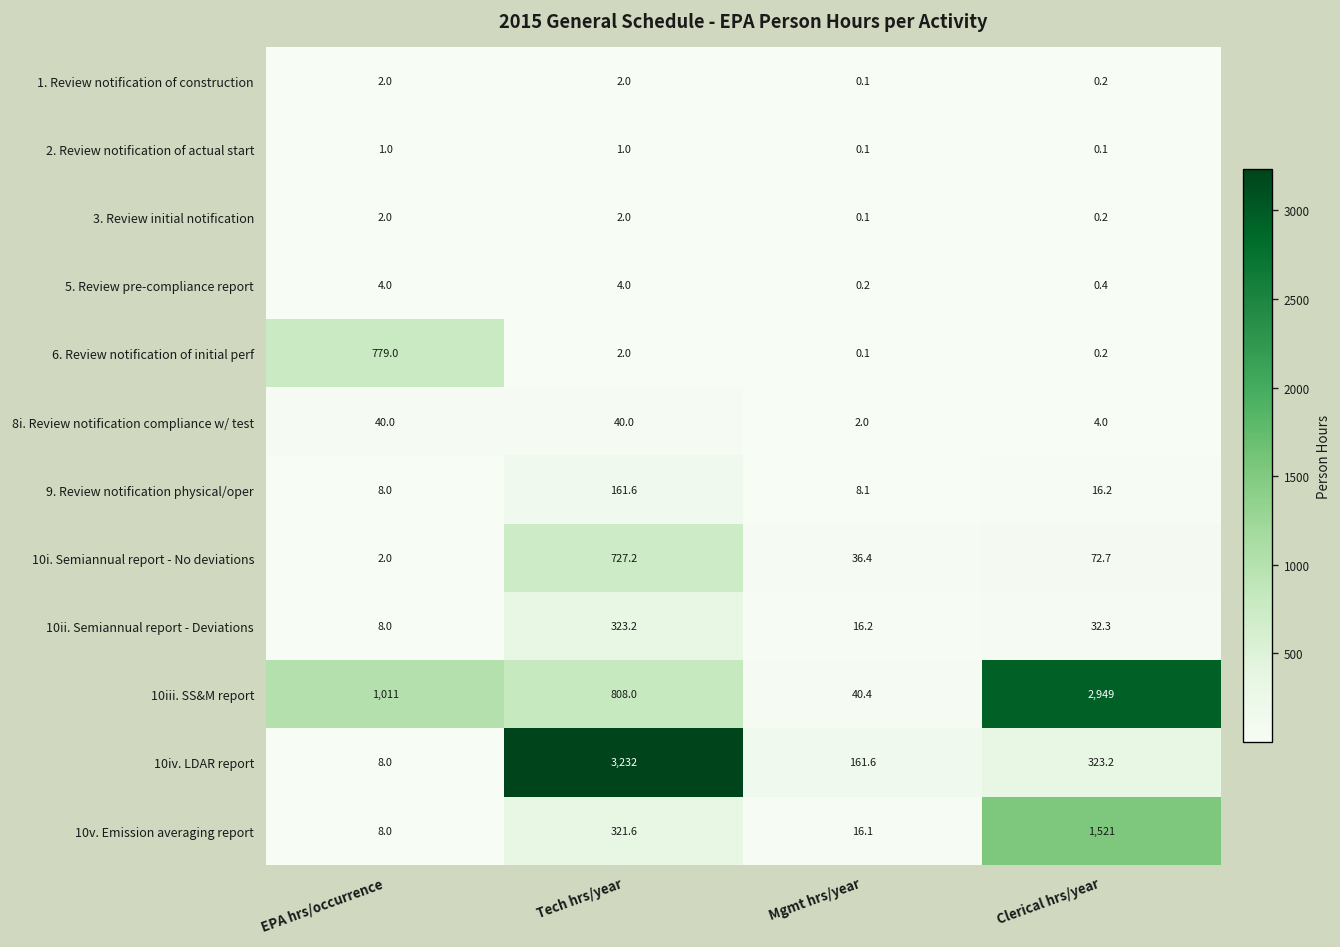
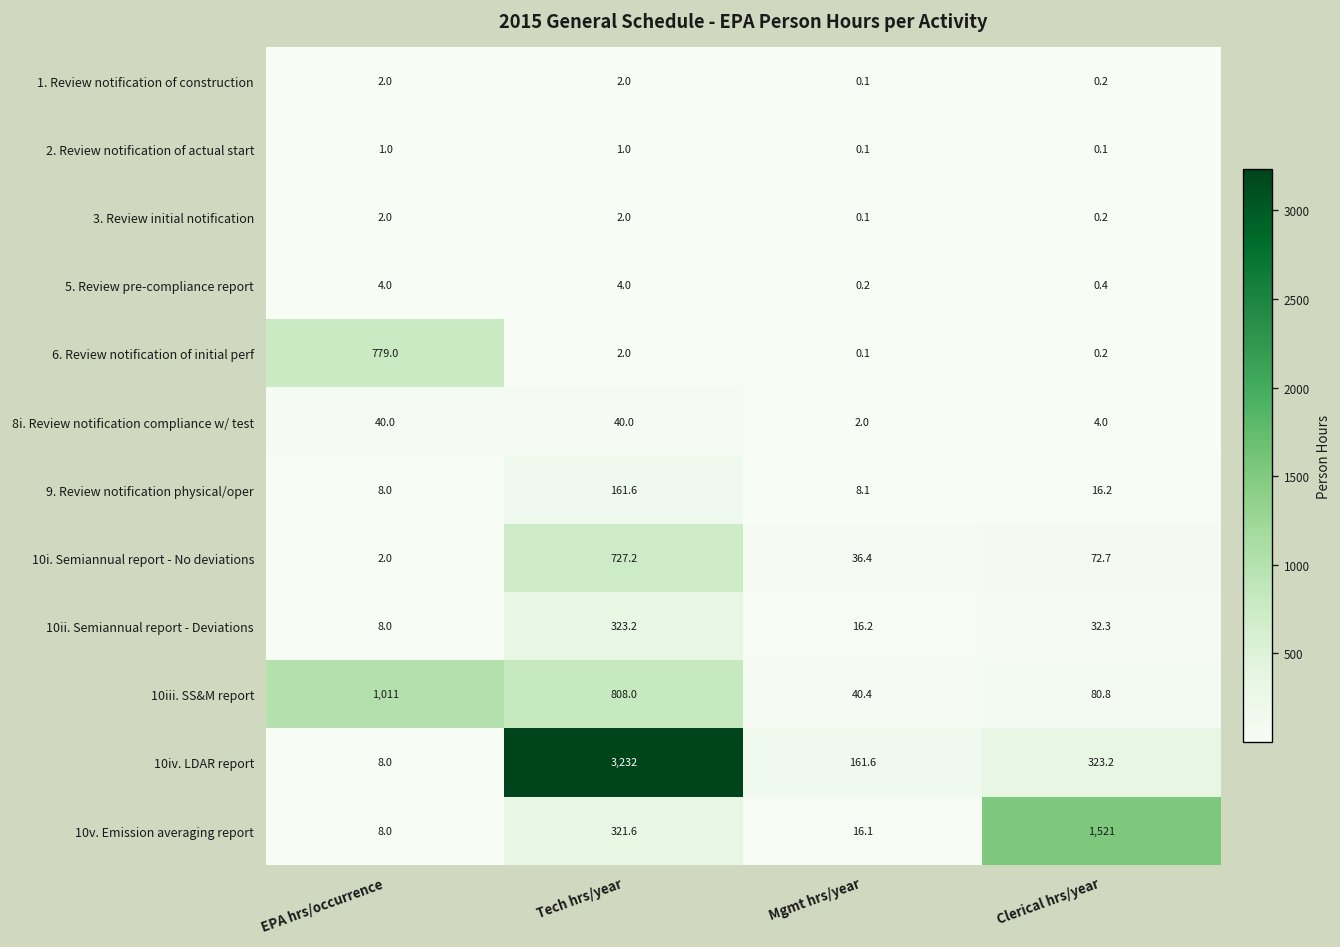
10iii. SS&M report, Clerical hrs/year: 2,949 -> 80.8
